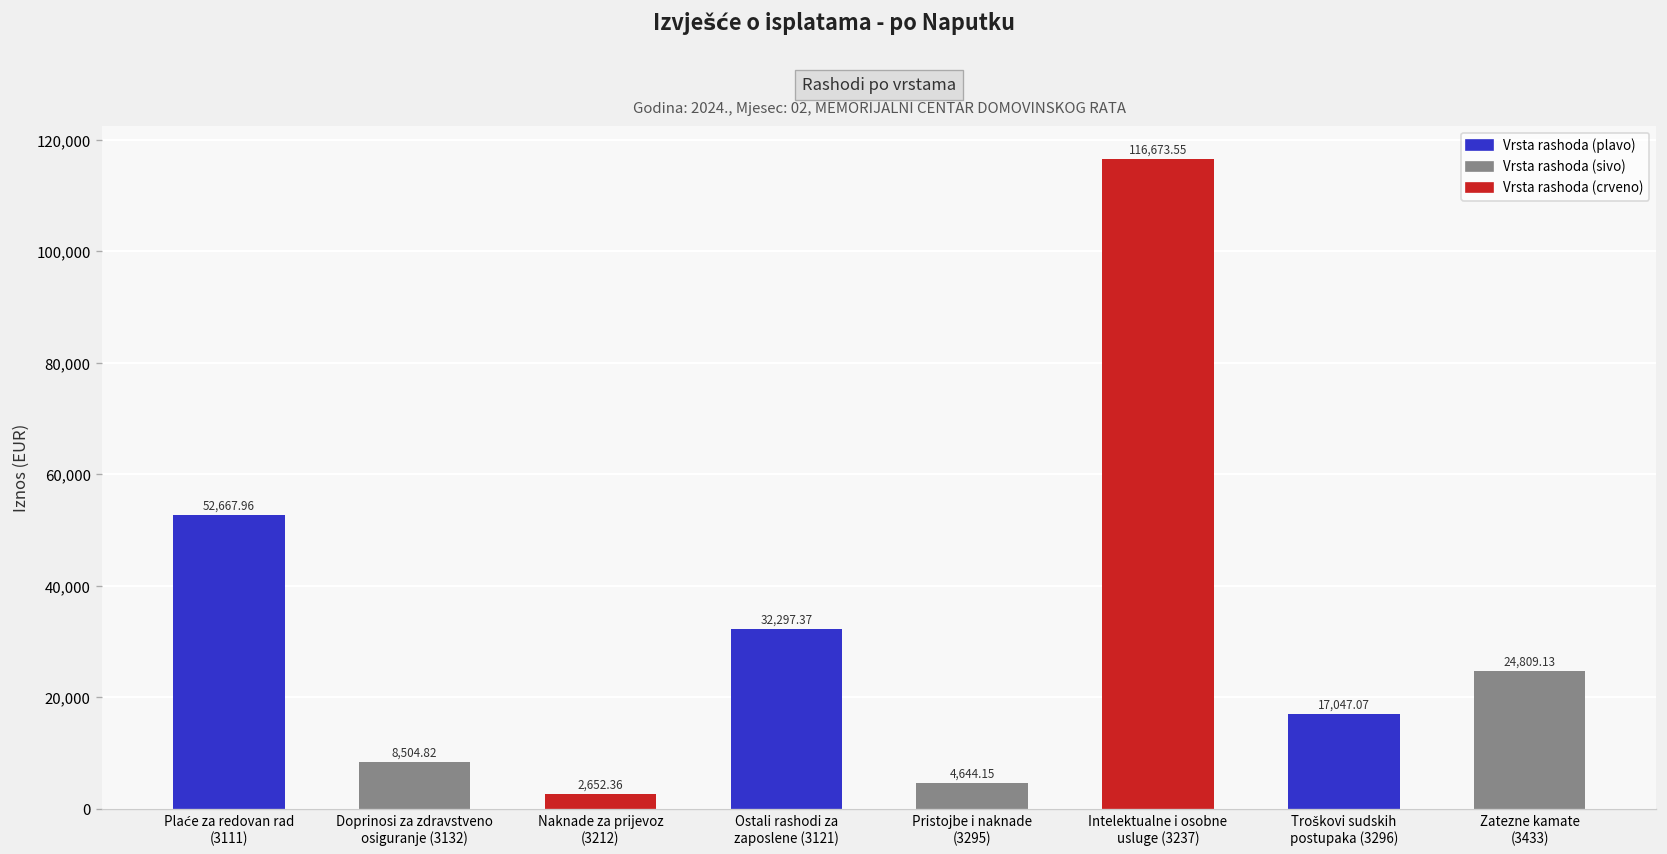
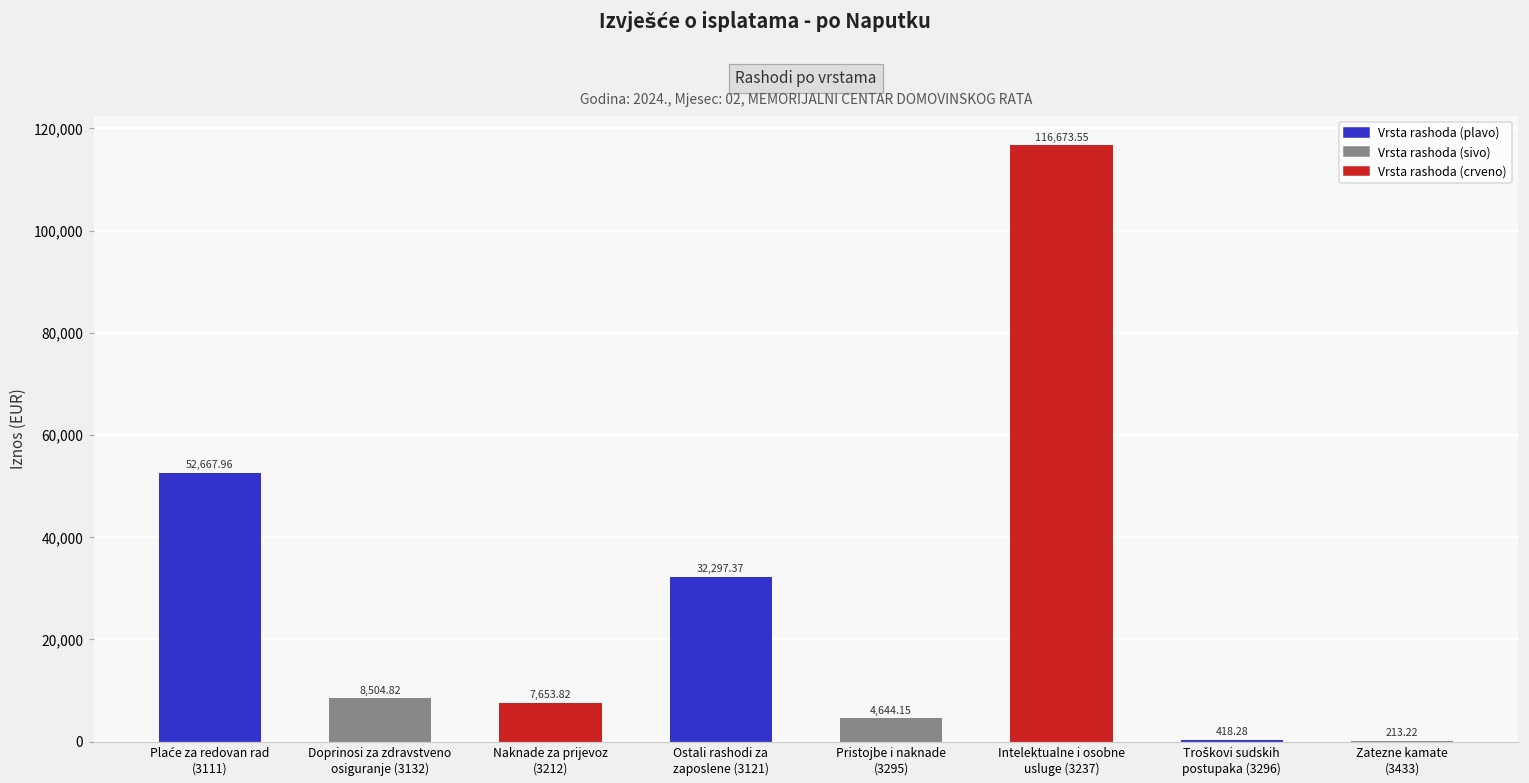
Naknade za prijevoz (3212): 2,652.36 -> 7,653.82
Troškovi sudskih postupaka (3296): 17,047.07 -> 418.28
Zatezne kamate (3433): 24,809.13 -> 213.22
